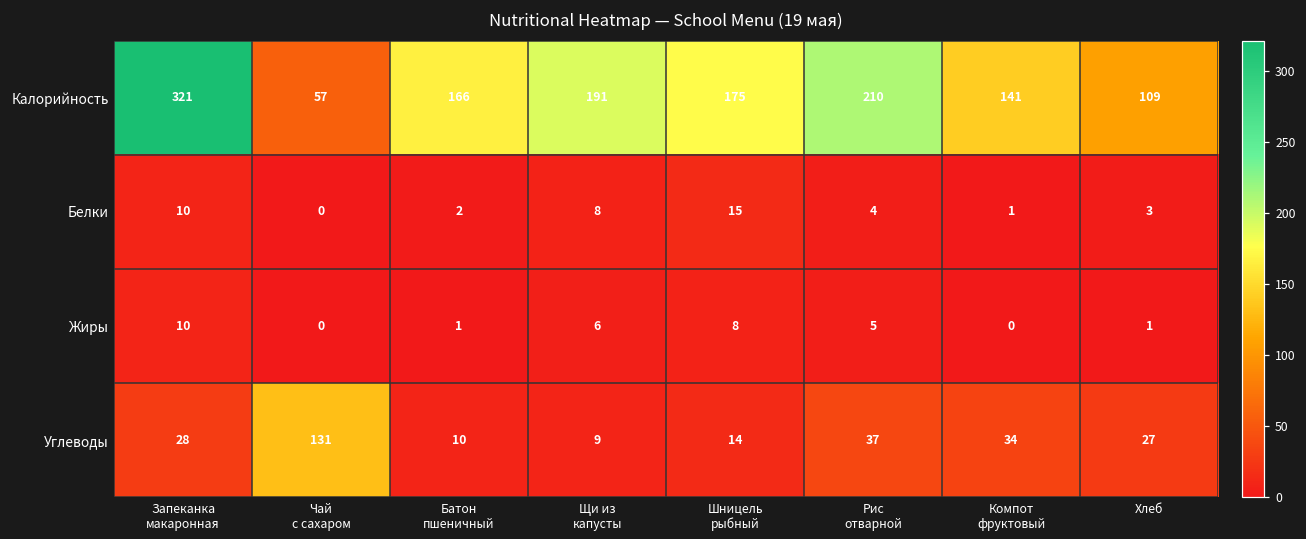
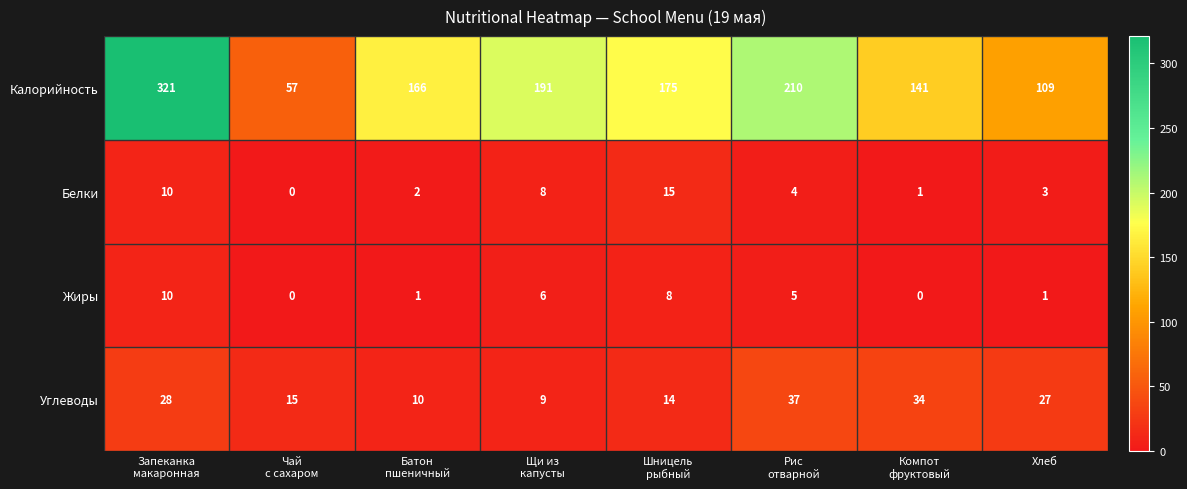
Углеводы, Чай с сахаром: 131 -> 15
